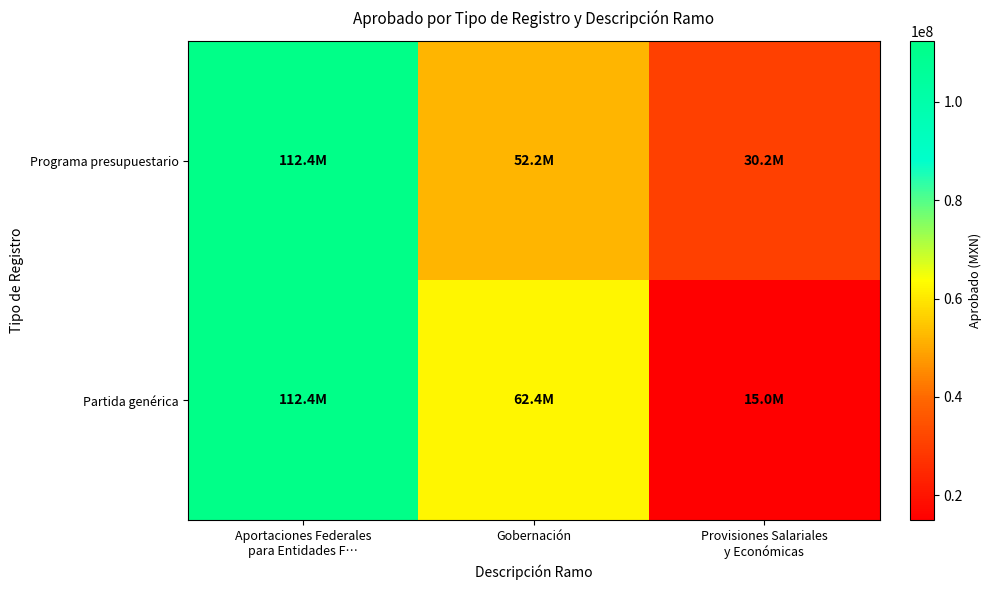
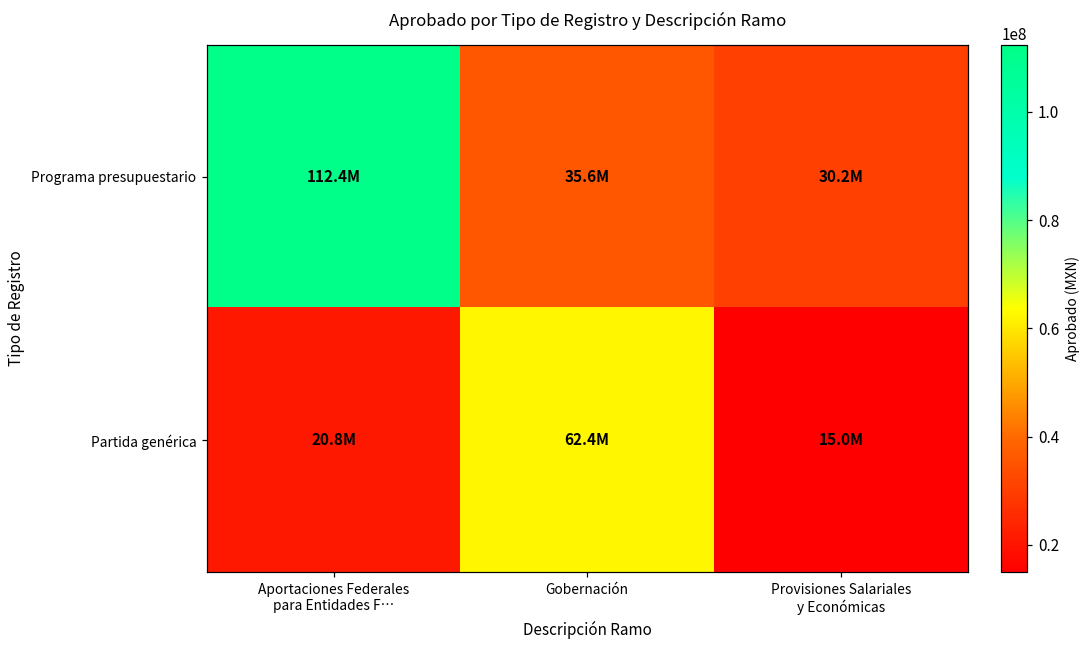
Programa presupuestario, Gobernación: 52.2M -> 35.6M
Partida genérica, Aportaciones Federales para Entidades F…: 112.4M -> 20.8M
